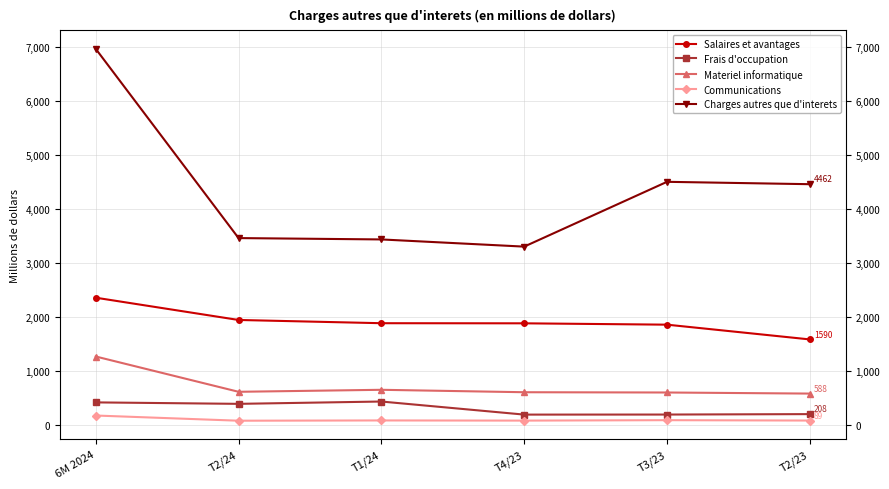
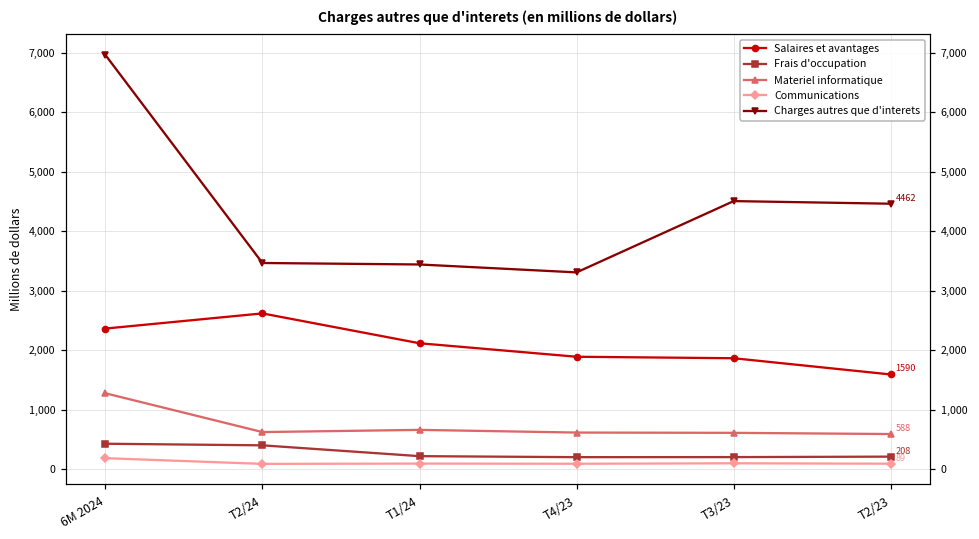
Salaires et avantages, T2/24: 2,000 -> 2,600
Salaires et avantages, T1/24: 1,900 -> 2,100
Frais d'occupation, T1/24: 400 -> 200
